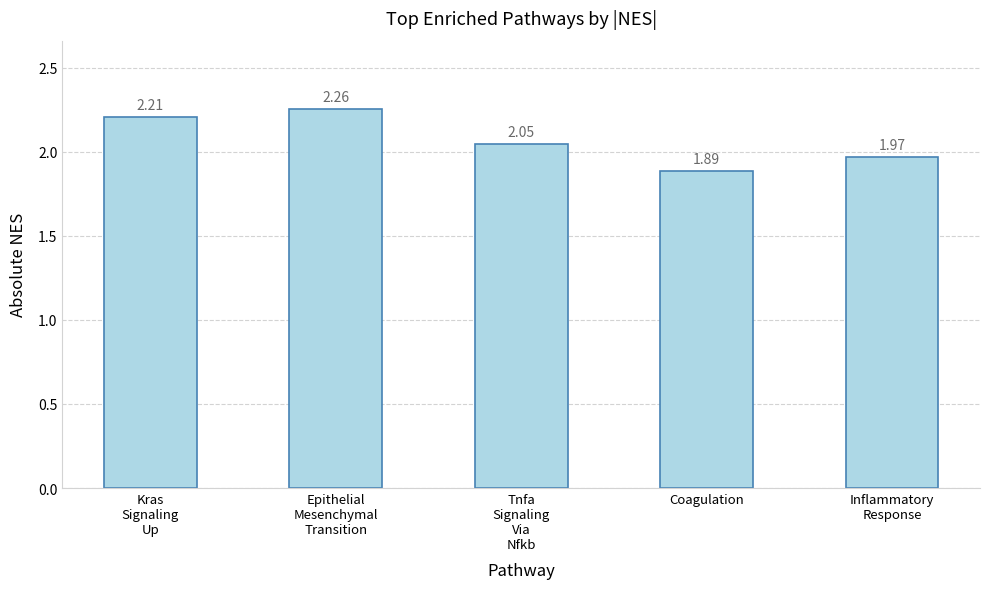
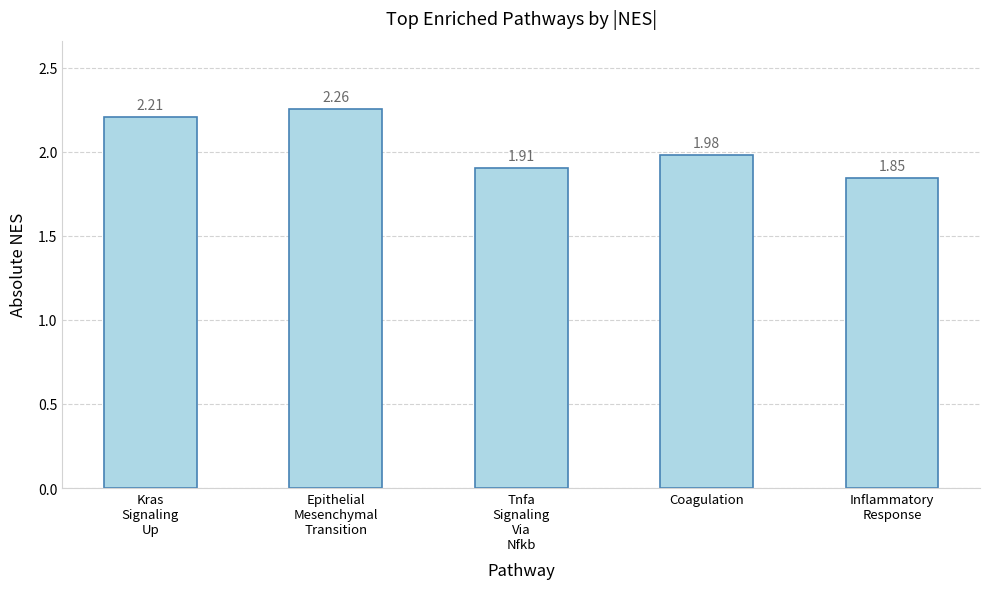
Tnfa Signaling Via Nfkb: 2.05 -> 1.91
Coagulation: 1.89 -> 1.98
Inflammatory Response: 1.97 -> 1.85
